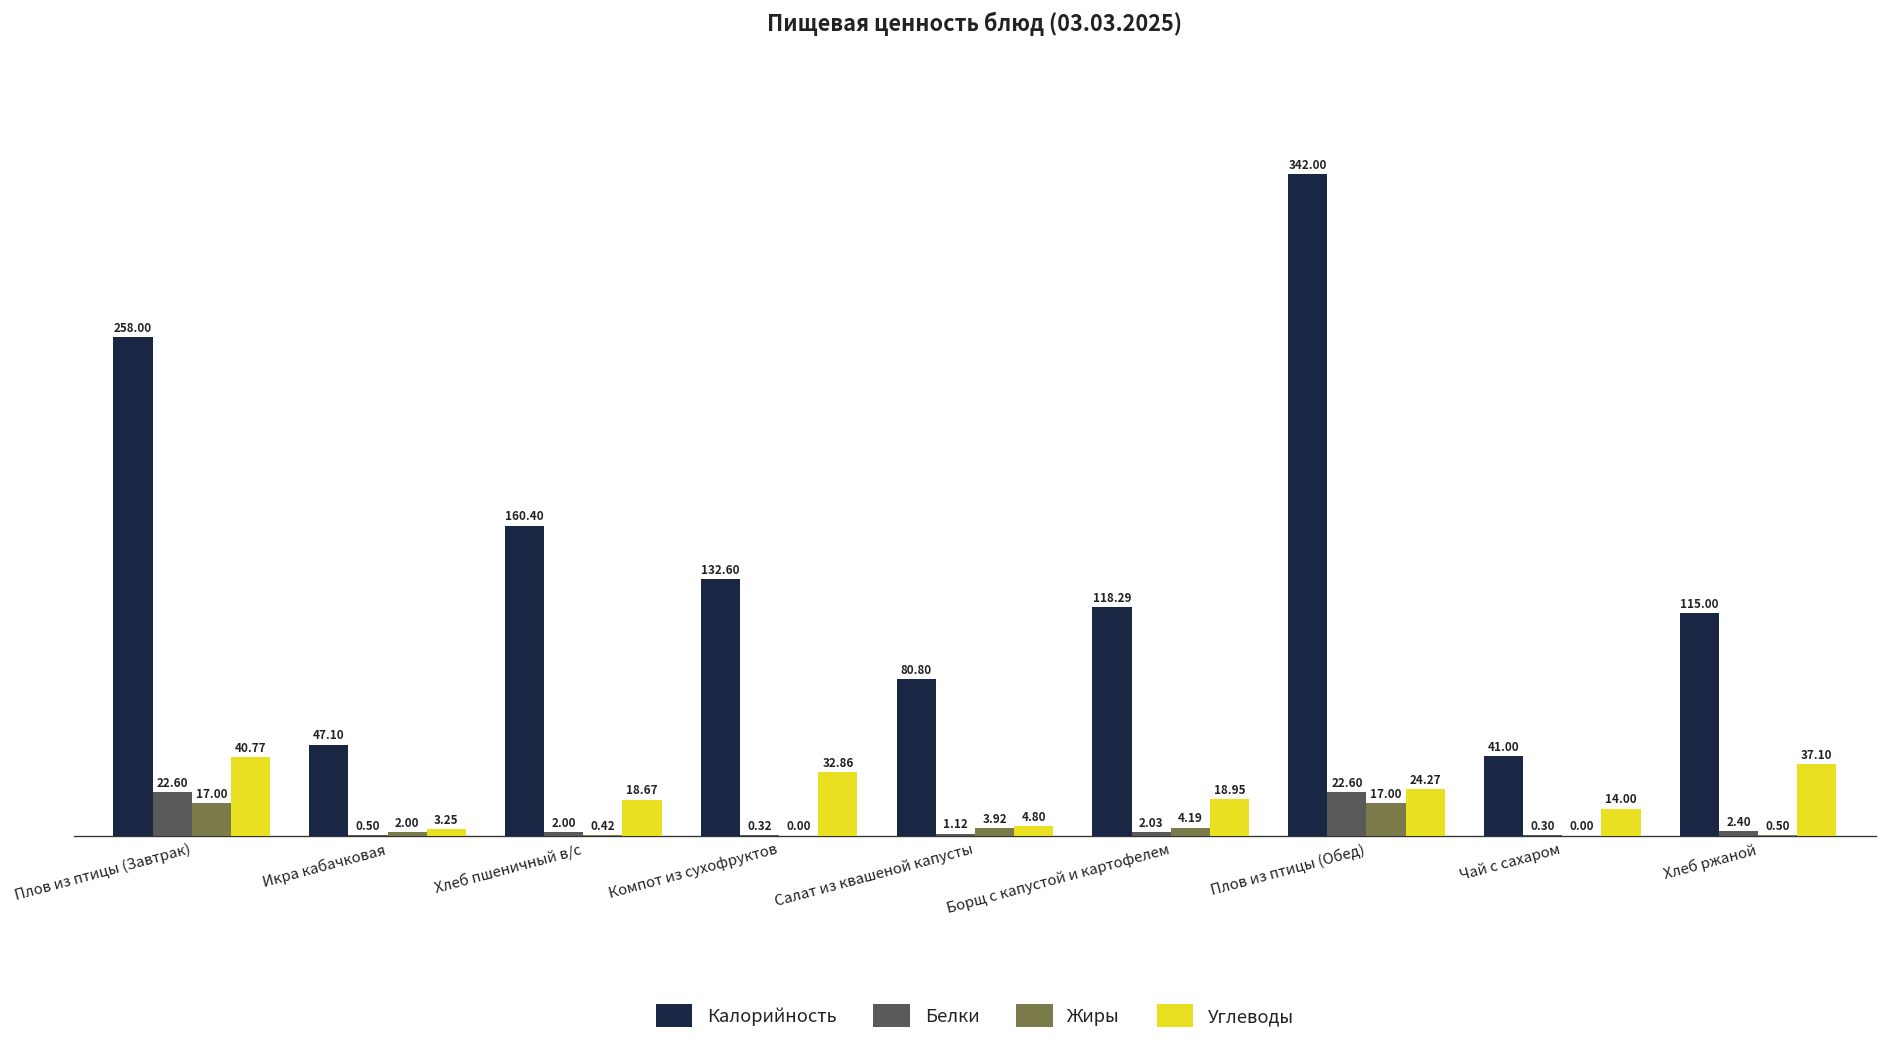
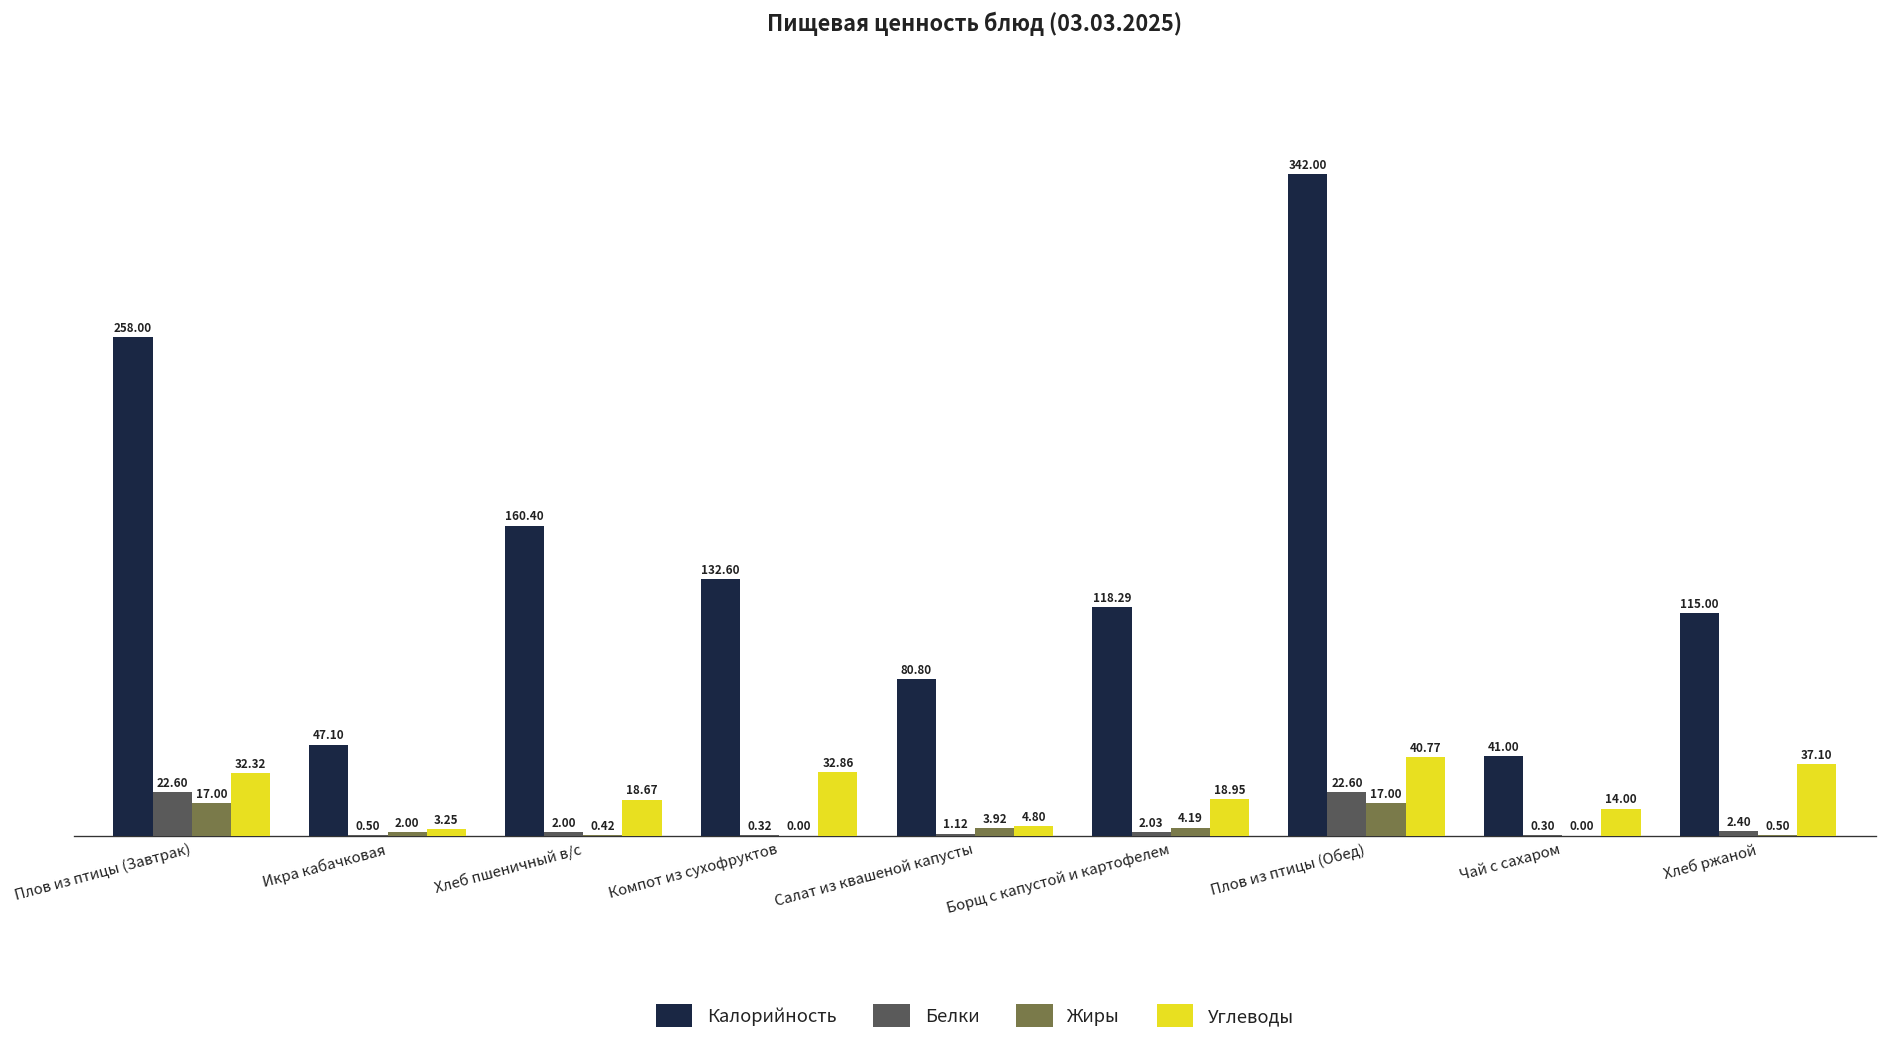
Углеводы, Плов из птицы (Завтрак): 40.77 -> 32.32
Углеводы, Плов из птицы (Обед): 24.27 -> 40.77
